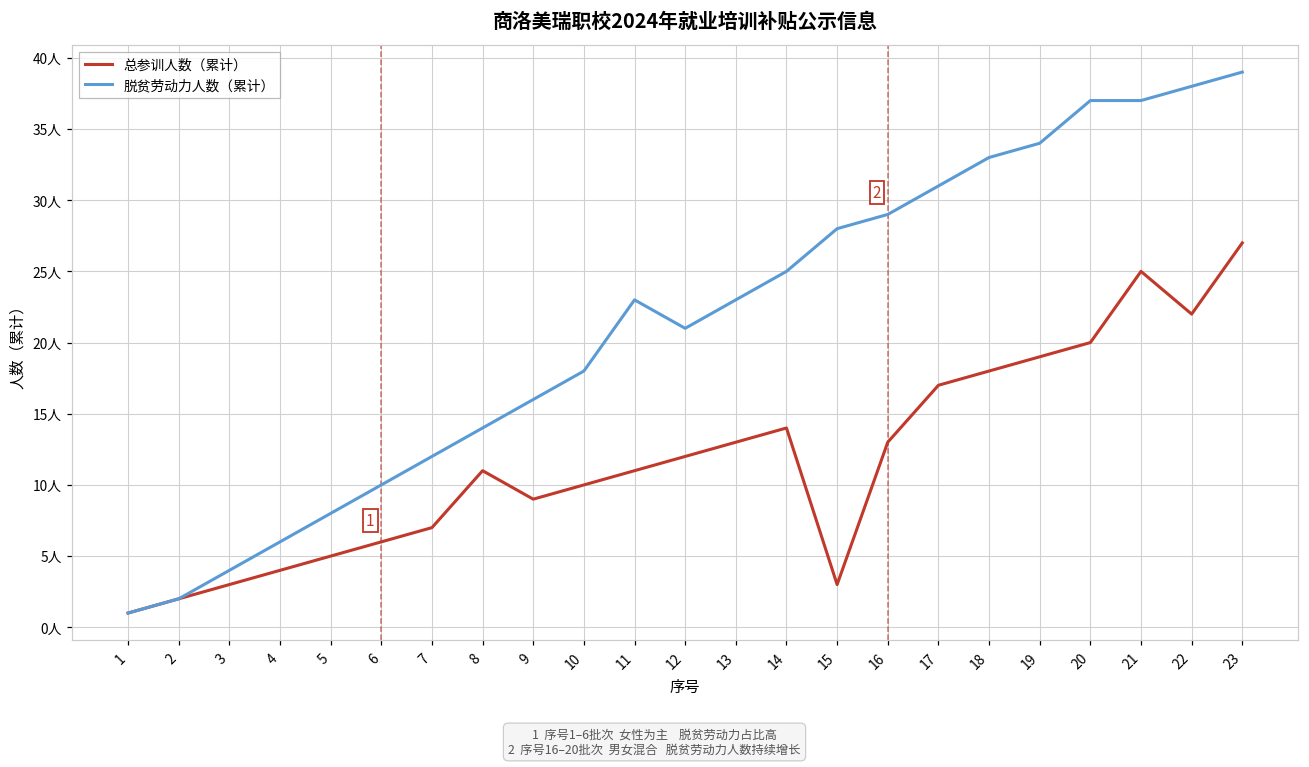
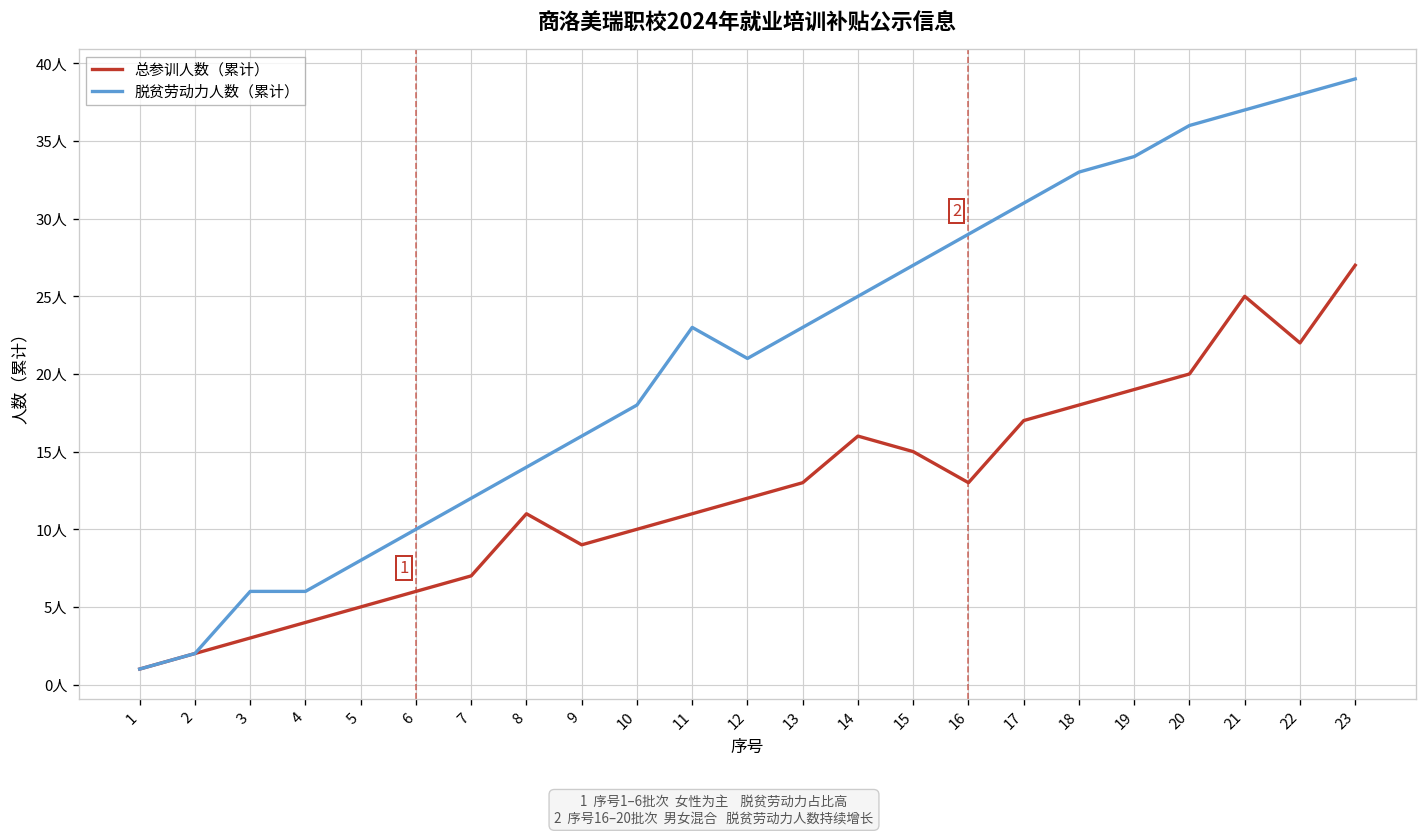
脱贫劳动力人数（累计）, 3: 4人 -> 6人
总参训人数（累计）, 14: 14人 -> 16人
总参训人数（累计）, 15: 3人 -> 15人
脱贫劳动力人数（累计）, 15: 28人 -> 27人
脱贫劳动力人数（累计）, 20: 37人 -> 36人
